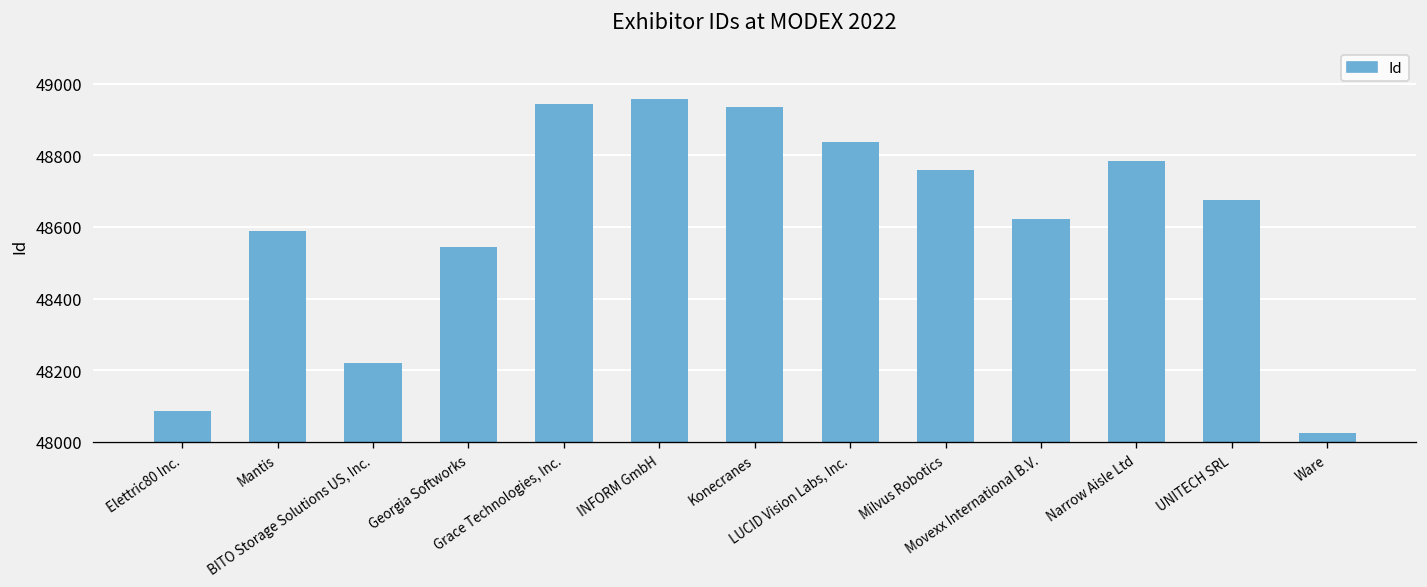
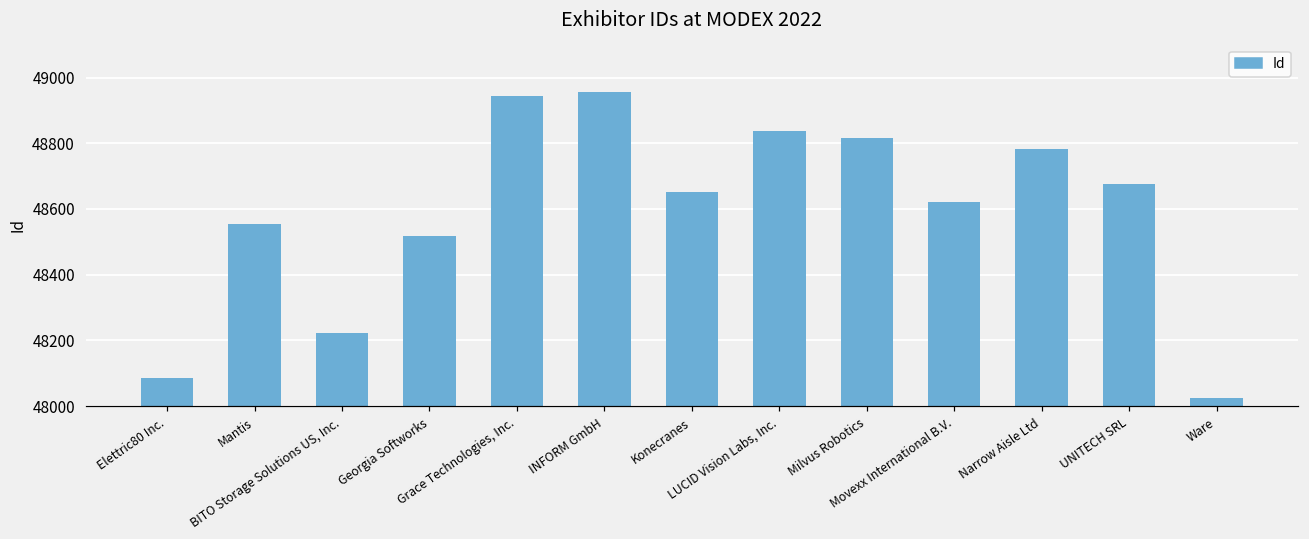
Mantis: 48590 -> 48560
Georgia Softworks: 48540 -> 48520
Konecranes: 48930 -> 48650
Milvus Robotics: 48760 -> 48820
